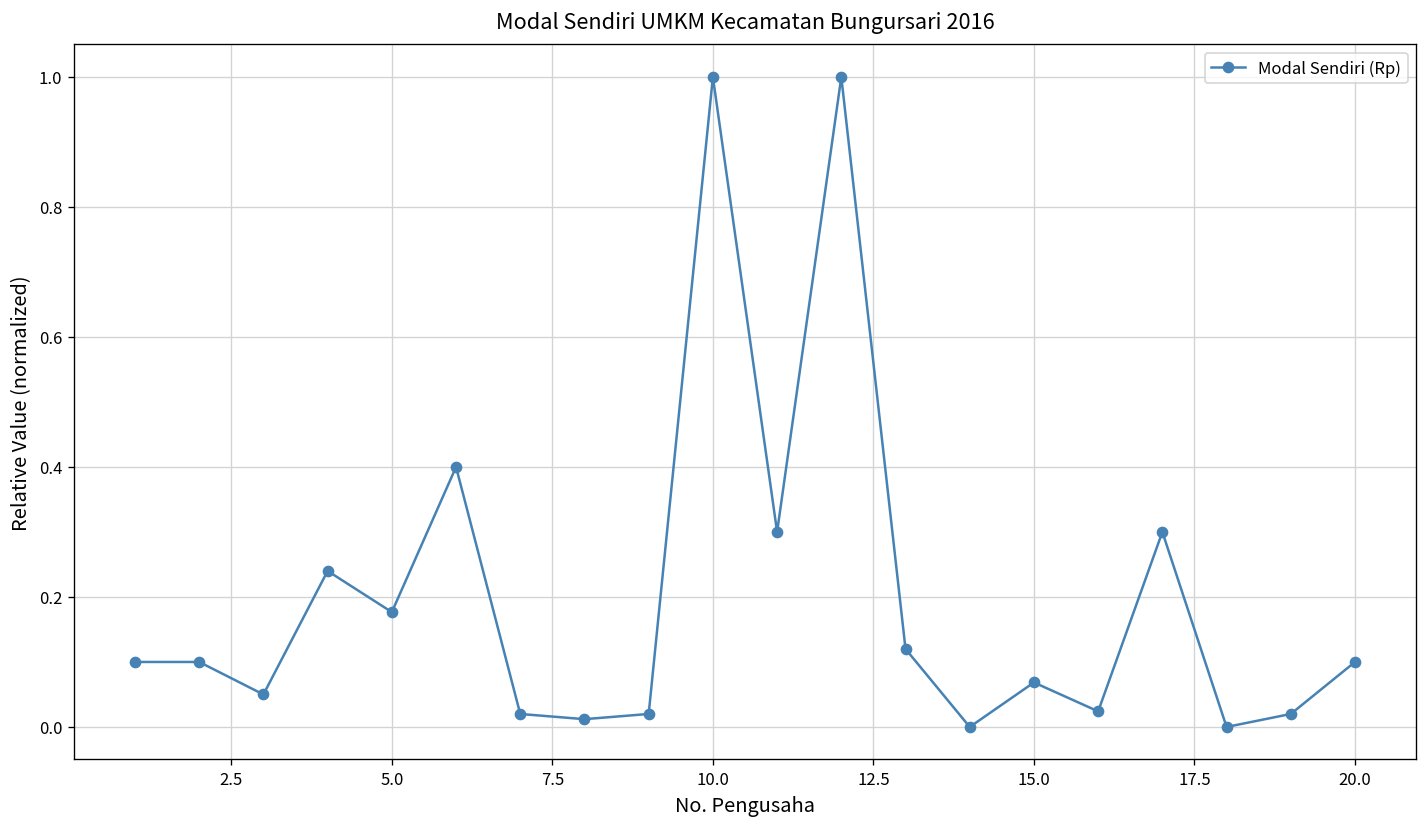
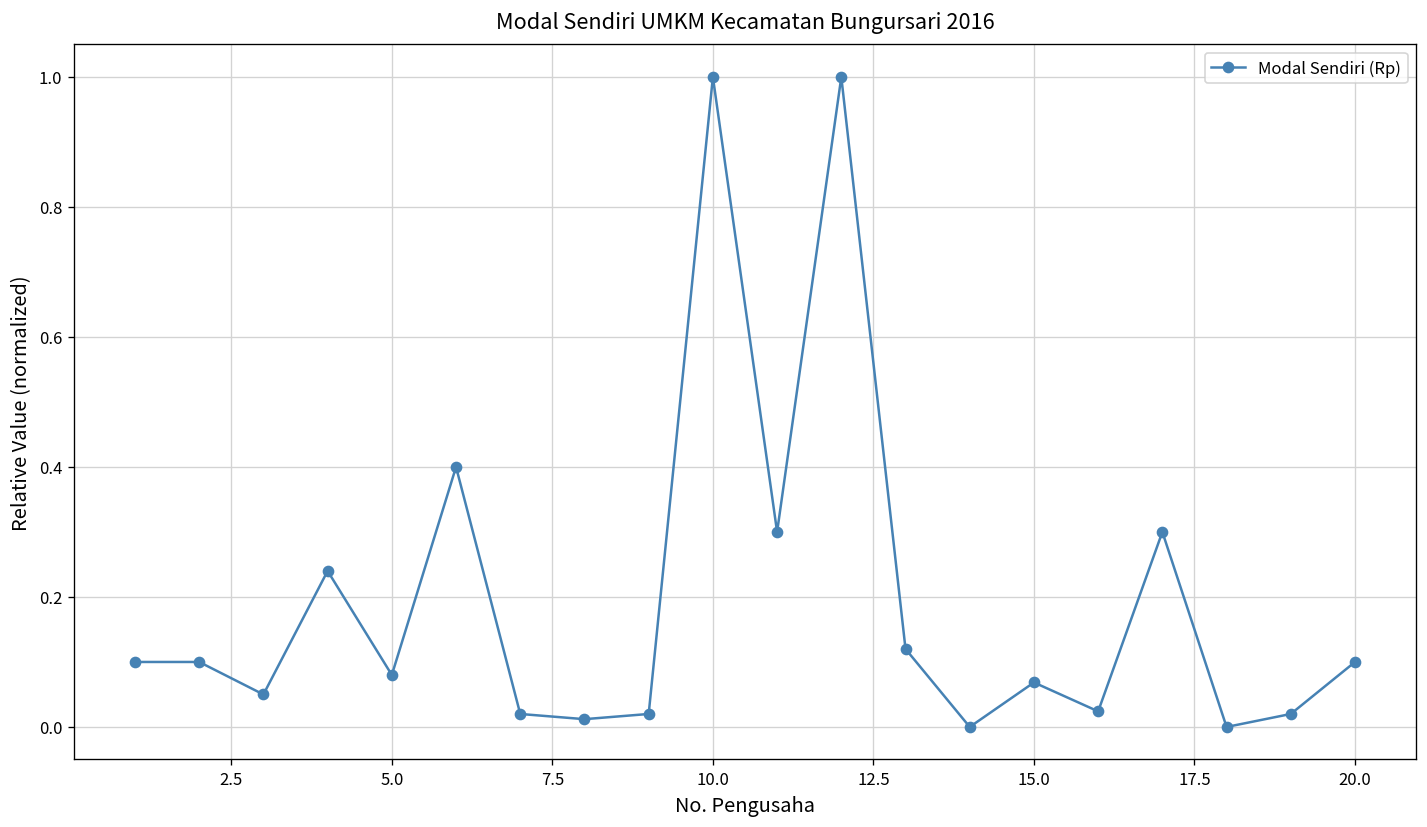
5.0: 0.18 -> 0.08
